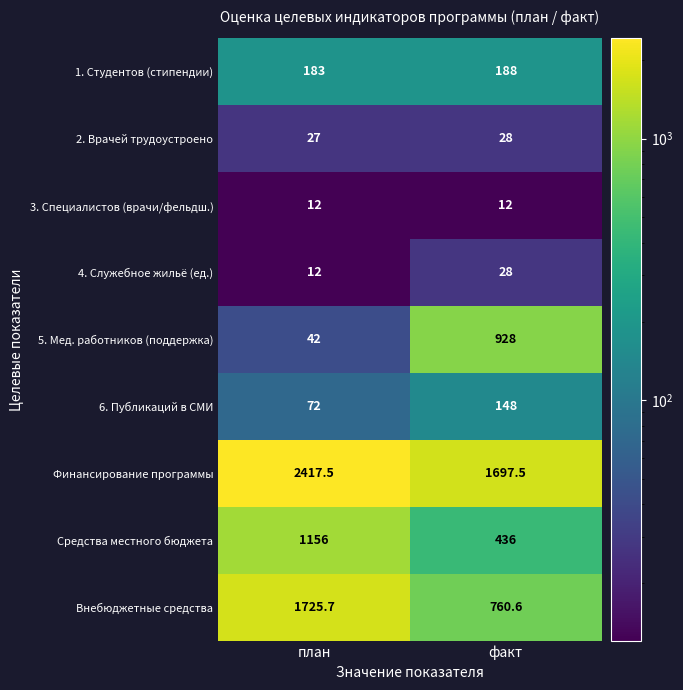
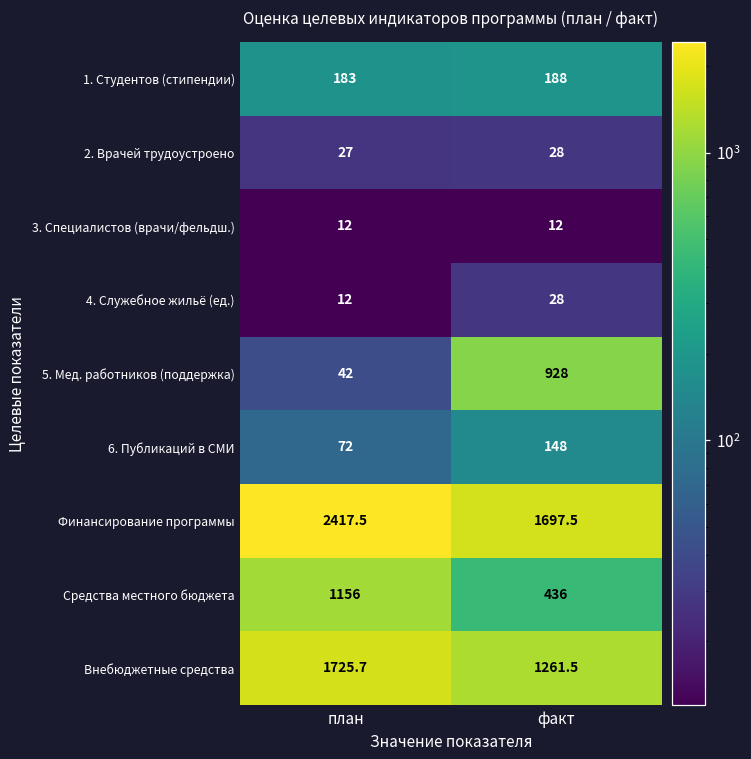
Внебюджетные средства, факт: 760.6 -> 1261.5
